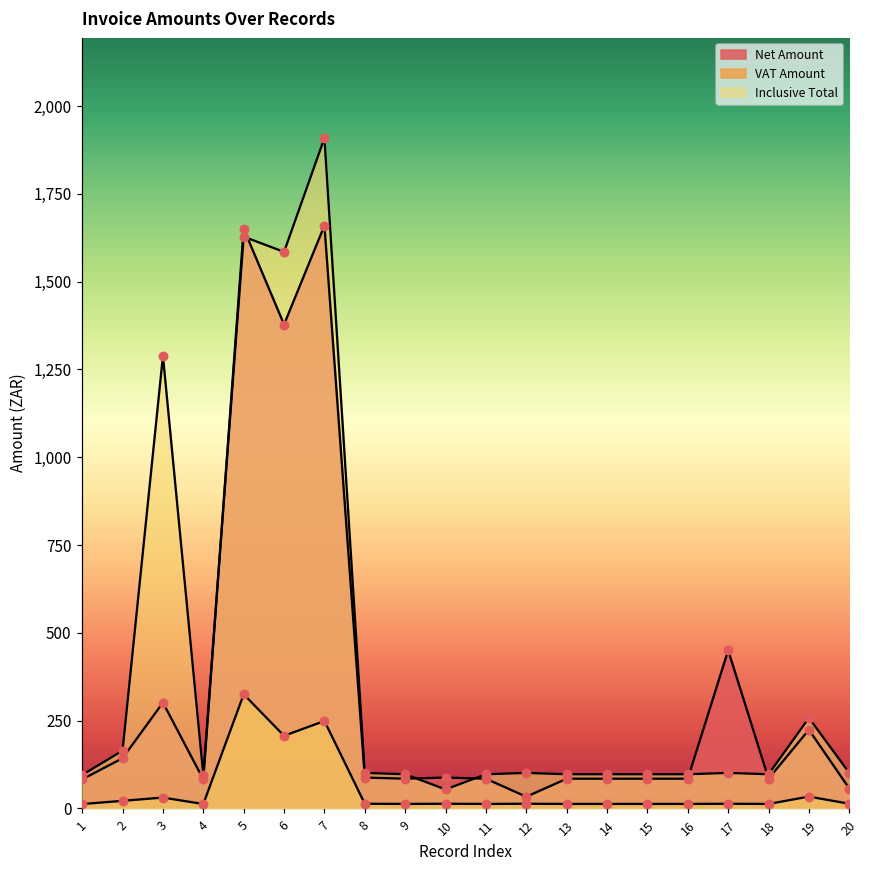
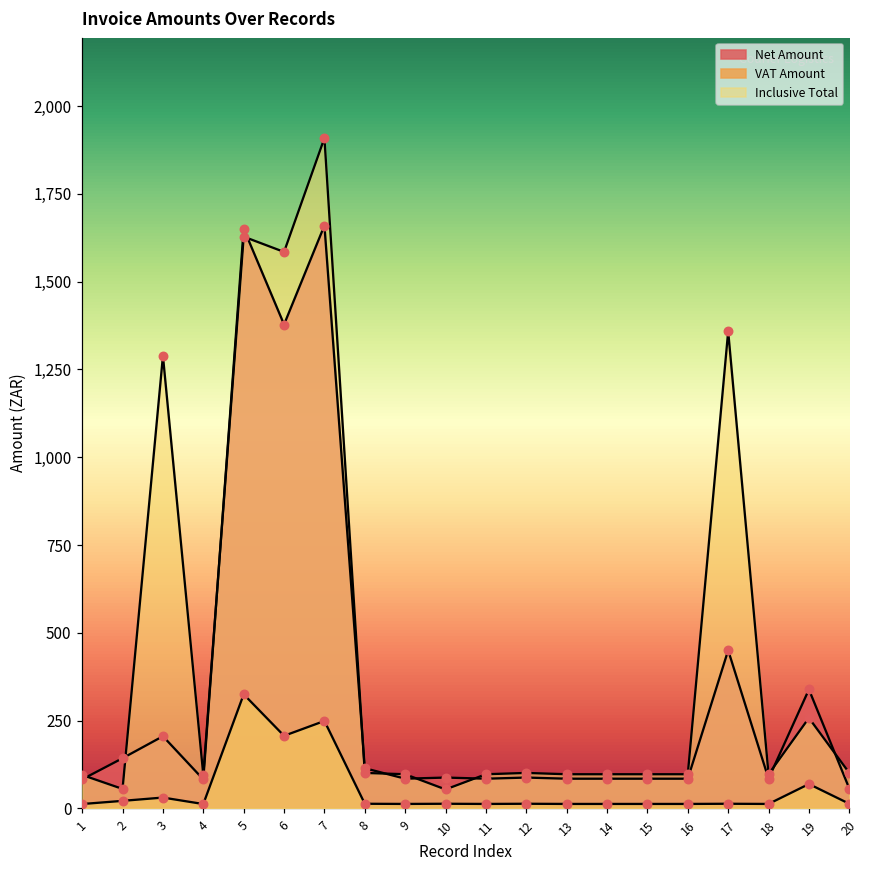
Inclusive Total, 2: 160 -> 60
Net Amount, 3: 300 -> 210
Net Amount, 8: 90 -> 110
Net Amount, 12: 30 -> 90
Inclusive Total, 17: 100 -> 1,360
Net Amount, 19: 220 -> 340
VAT Amount, 19: 30 -> 70
